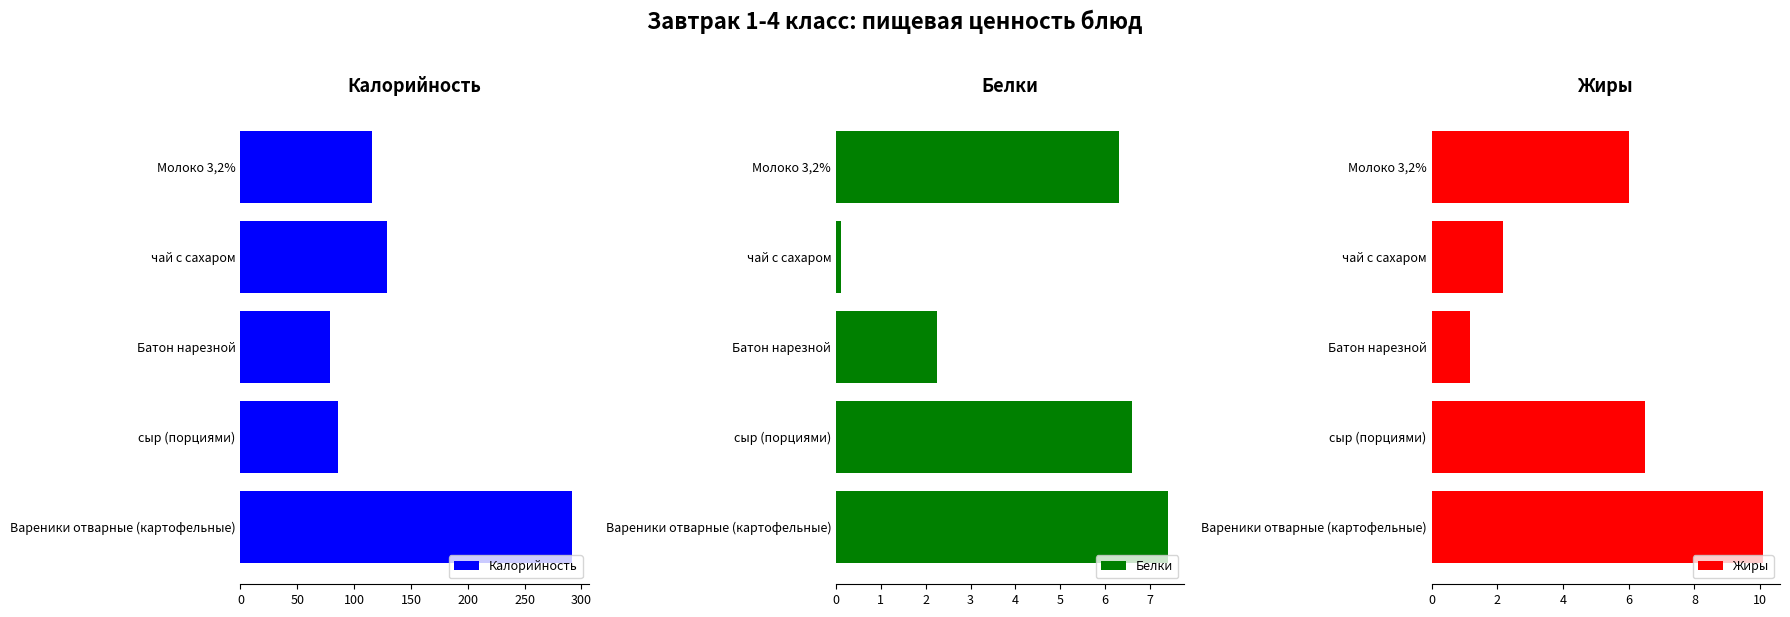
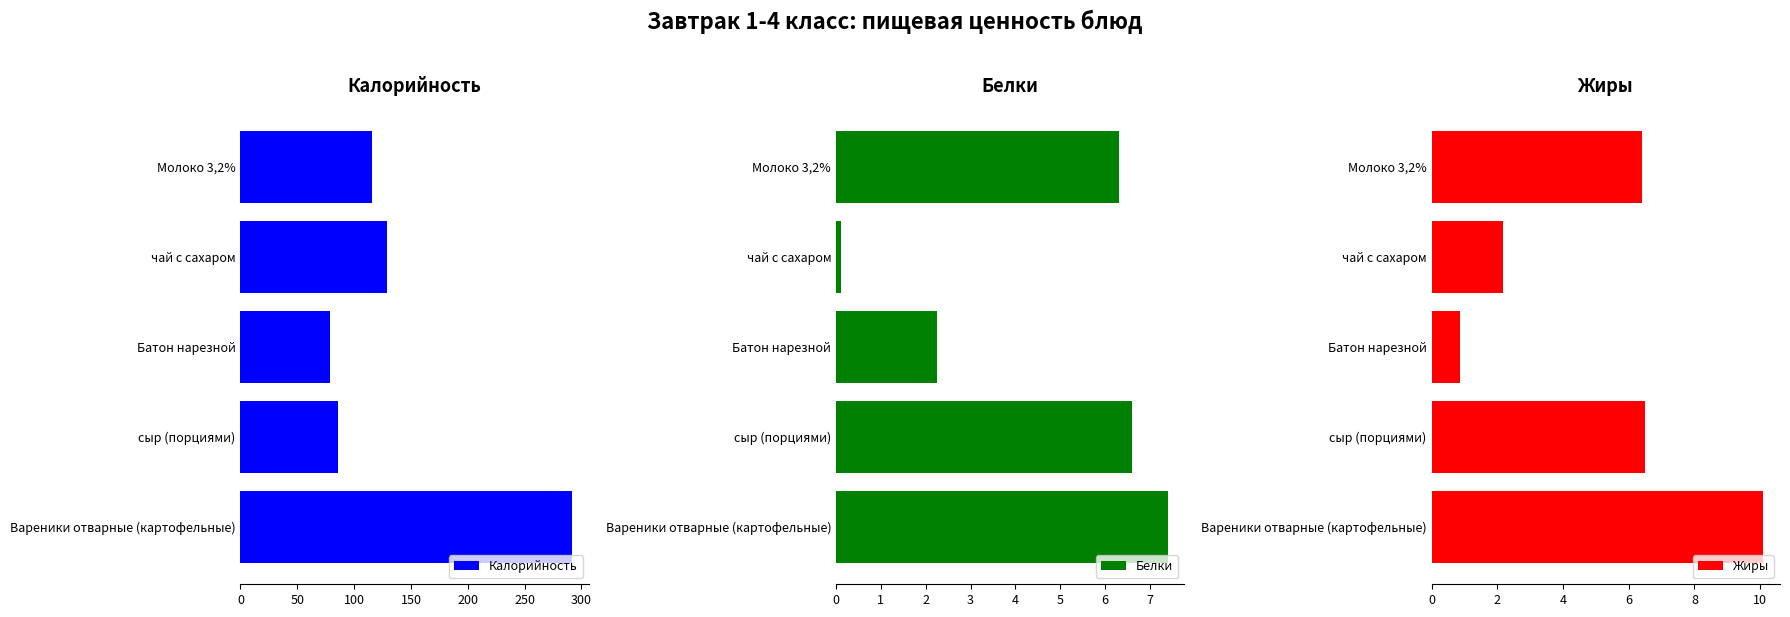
Жиры, Молоко 3,2%: 6.0 -> 6.4
Жиры, Батон нарезной: 1.2 -> 0.9
